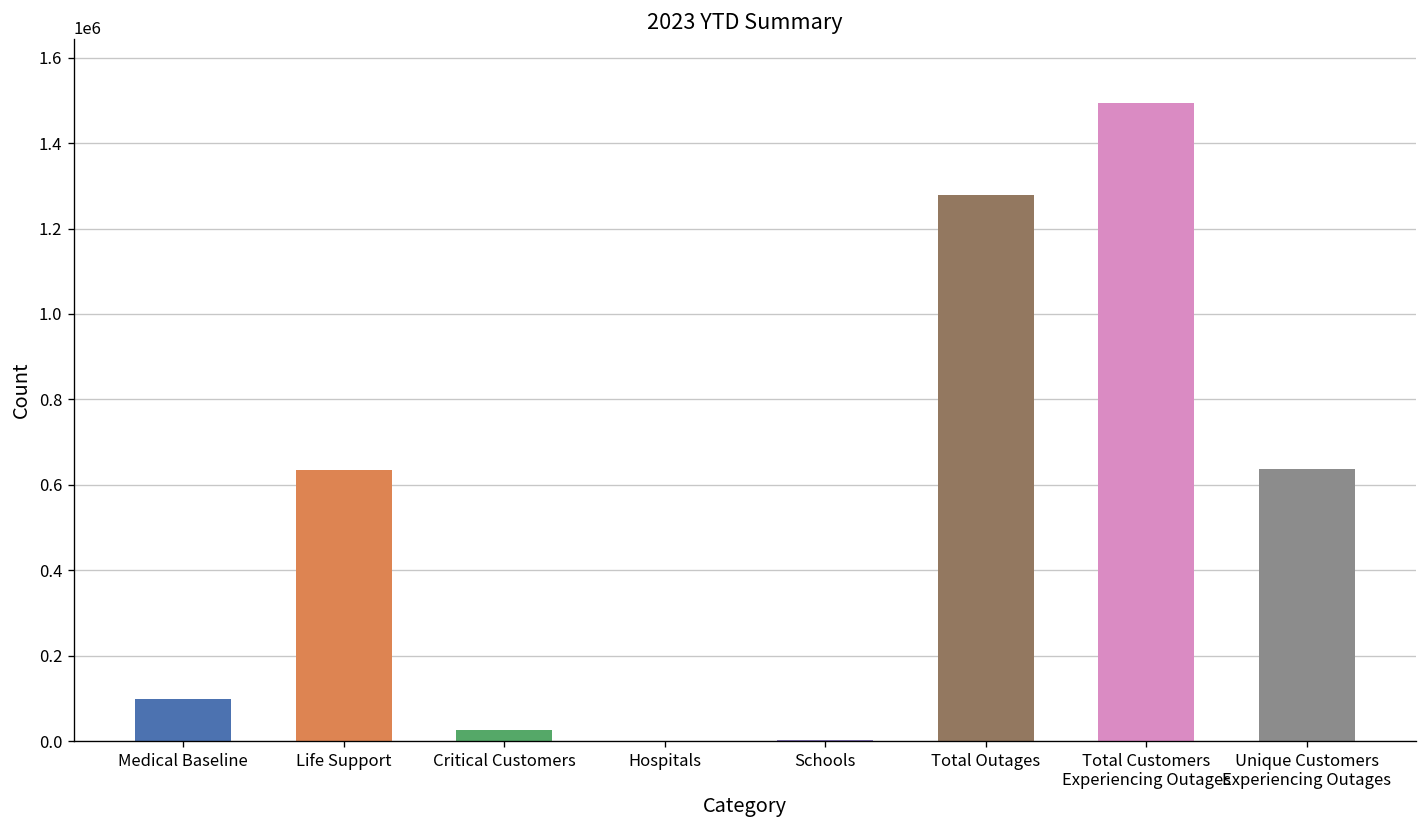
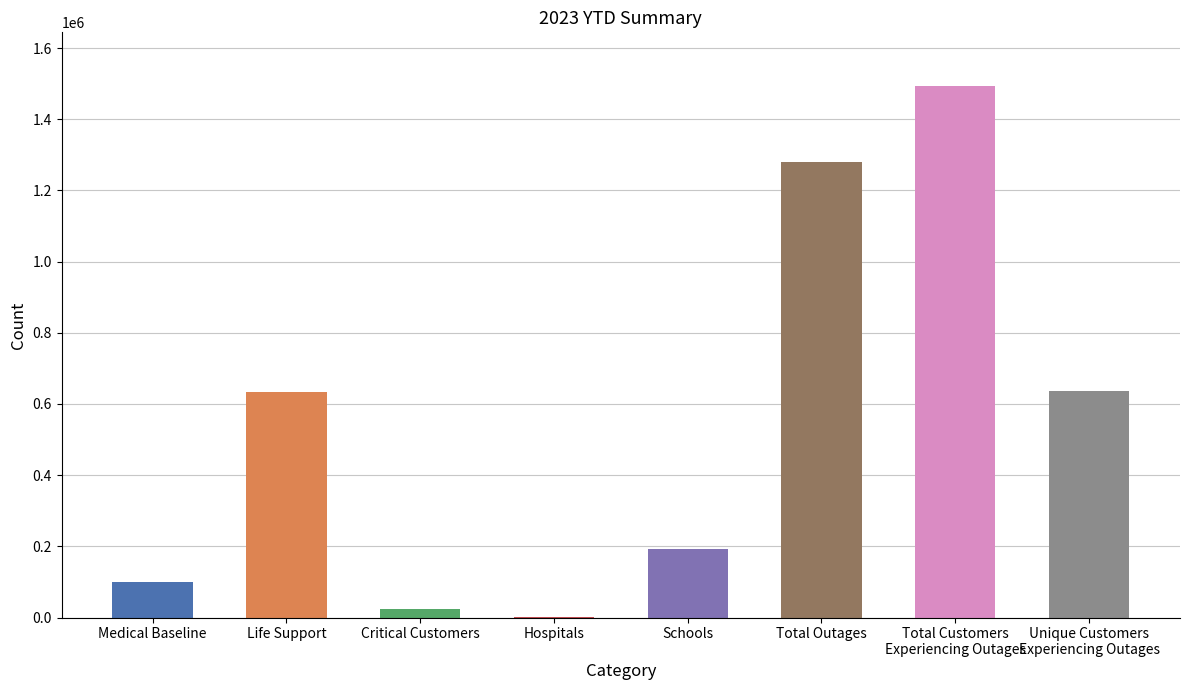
Schools: 0 -> 190000
